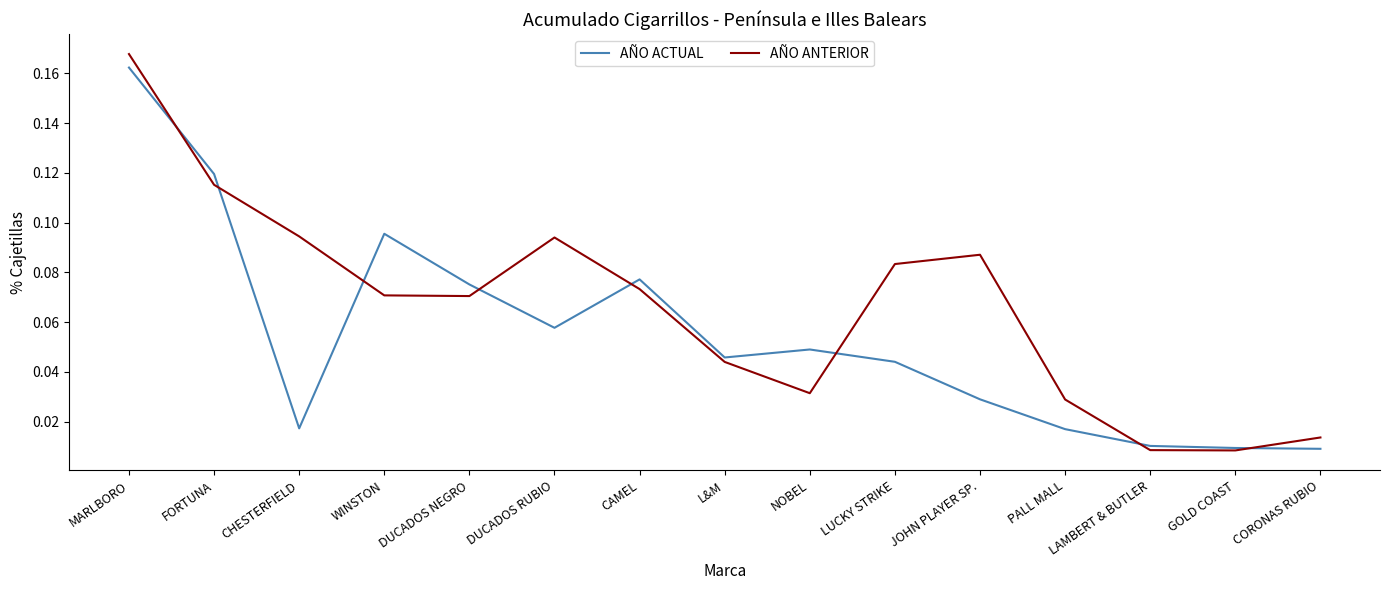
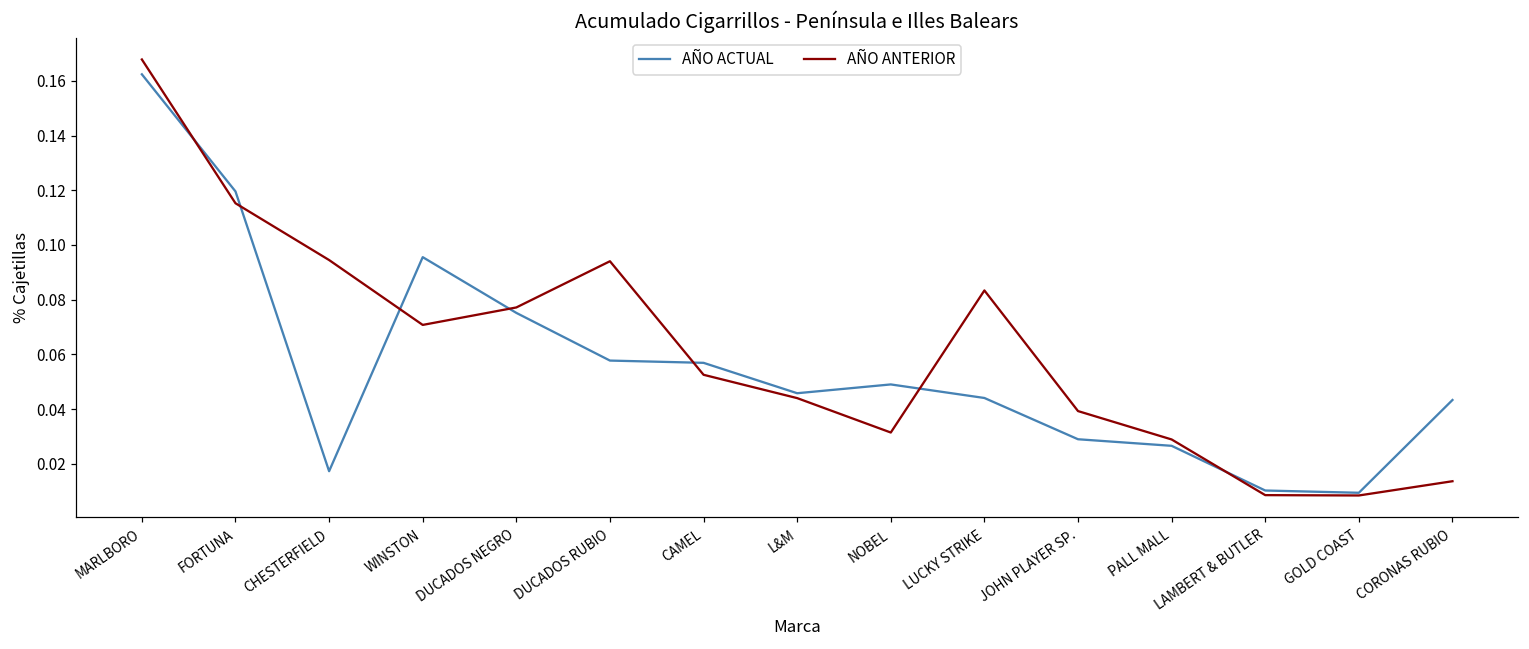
AÑO ANTERIOR, DUCADOS NEGRO: 0.070 -> 0.077
AÑO ACTUAL, CAMEL: 0.077 -> 0.057
AÑO ANTERIOR, CAMEL: 0.073 -> 0.053
AÑO ANTERIOR, JOHN PLAYER SP.: 0.087 -> 0.039
AÑO ACTUAL, PALL MALL: 0.017 -> 0.027
AÑO ACTUAL, CORONAS RUBIO: 0.009 -> 0.043
